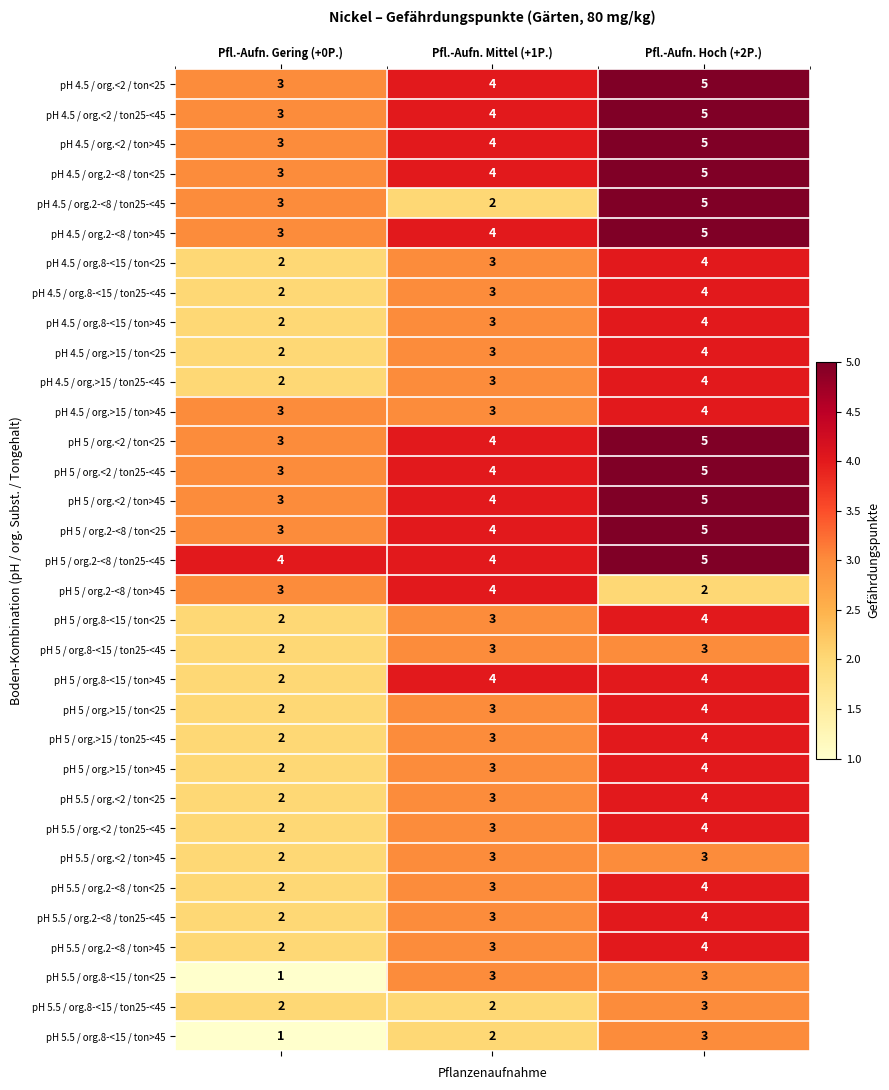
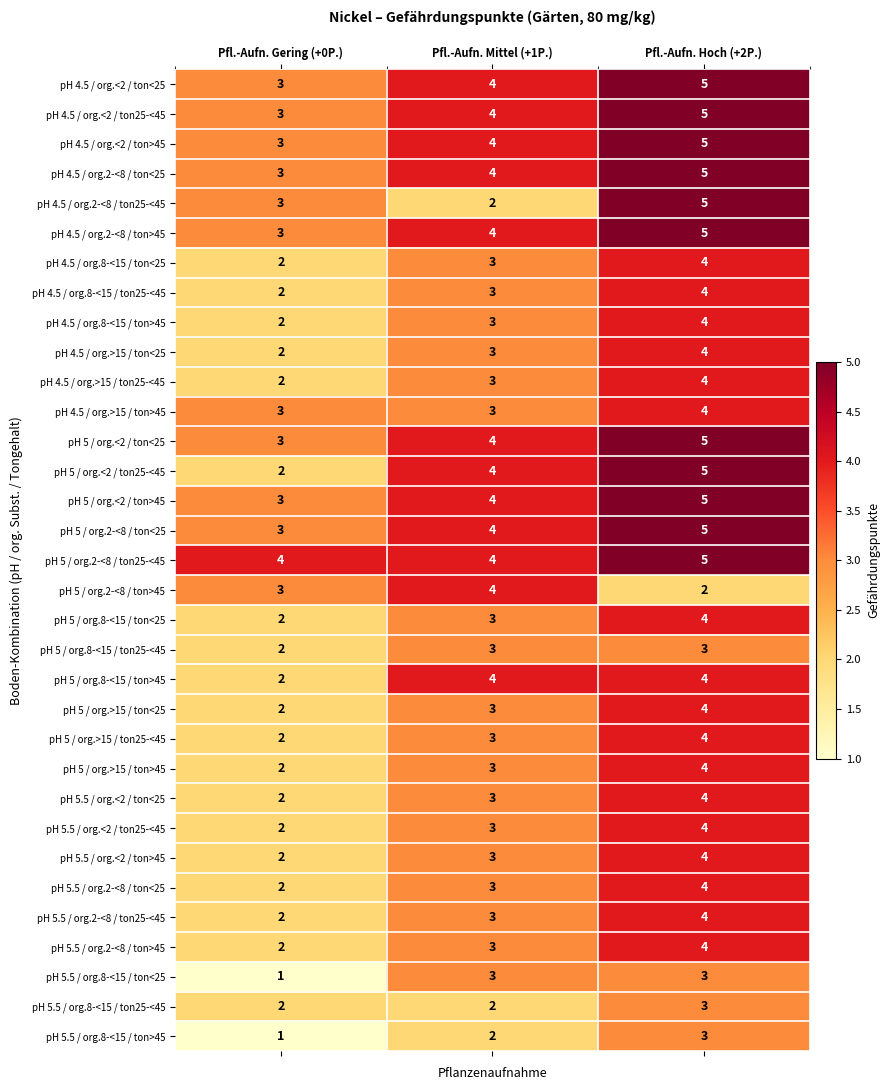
pH 5 / org.<2 / ton25-<45, Pfl.-Aufn. Gering (+0P.): 3 -> 2
pH 5.5 / org.<2 / ton>45, Pfl.-Aufn. Hoch (+2P.): 3 -> 4
